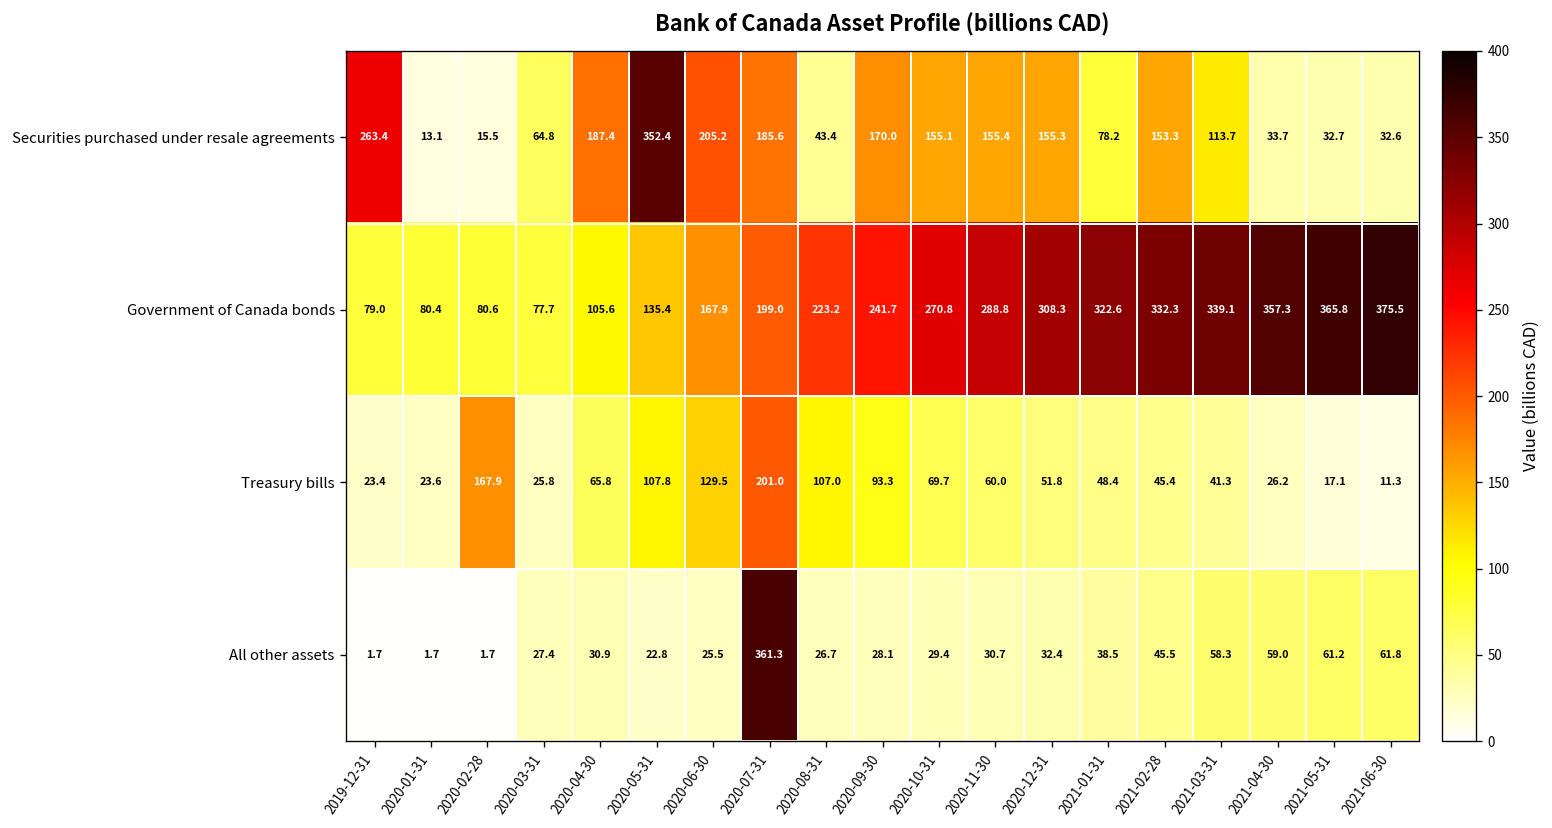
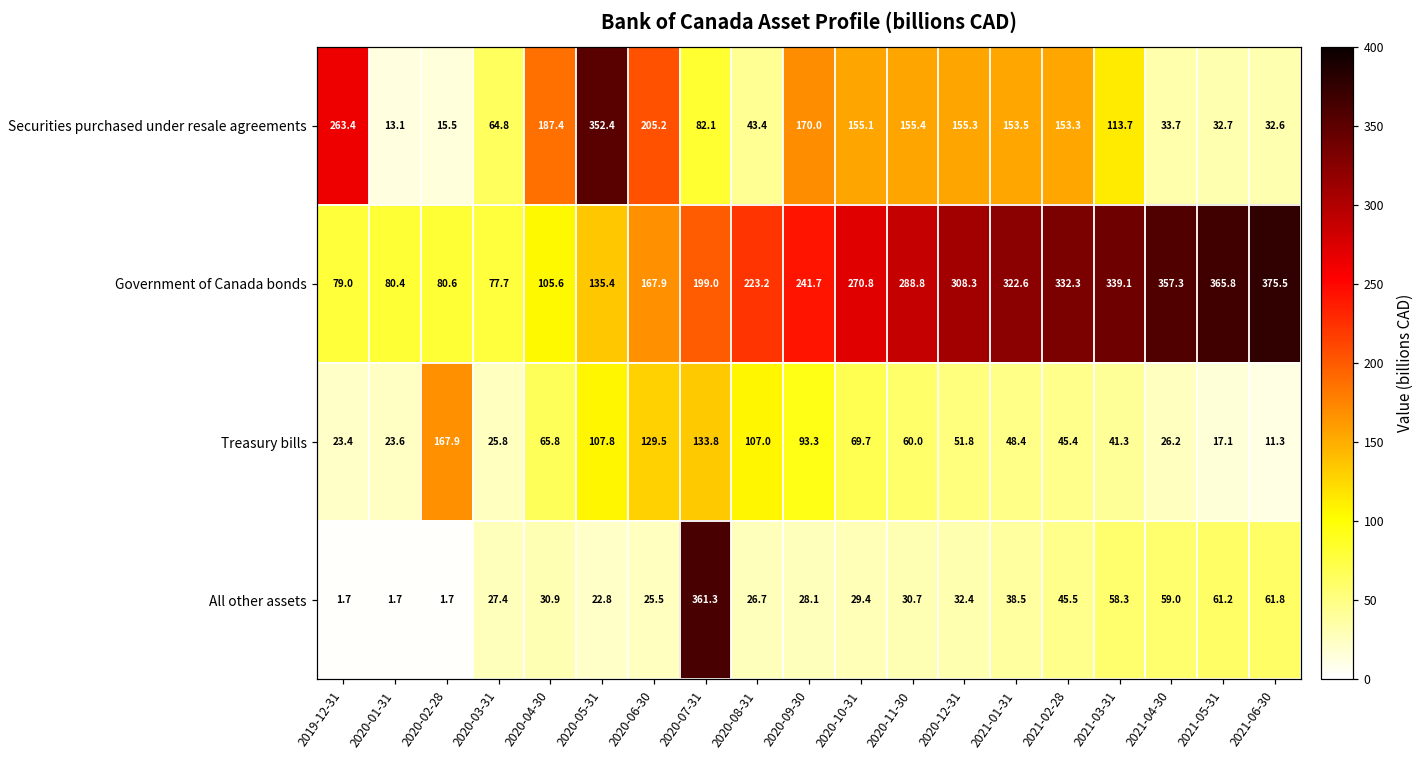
Securities purchased under resale agreements, 2020-07-31: 185.6 -> 82.1
Securities purchased under resale agreements, 2021-01-31: 78.2 -> 153.5
Treasury bills, 2020-07-31: 201.0 -> 133.8
